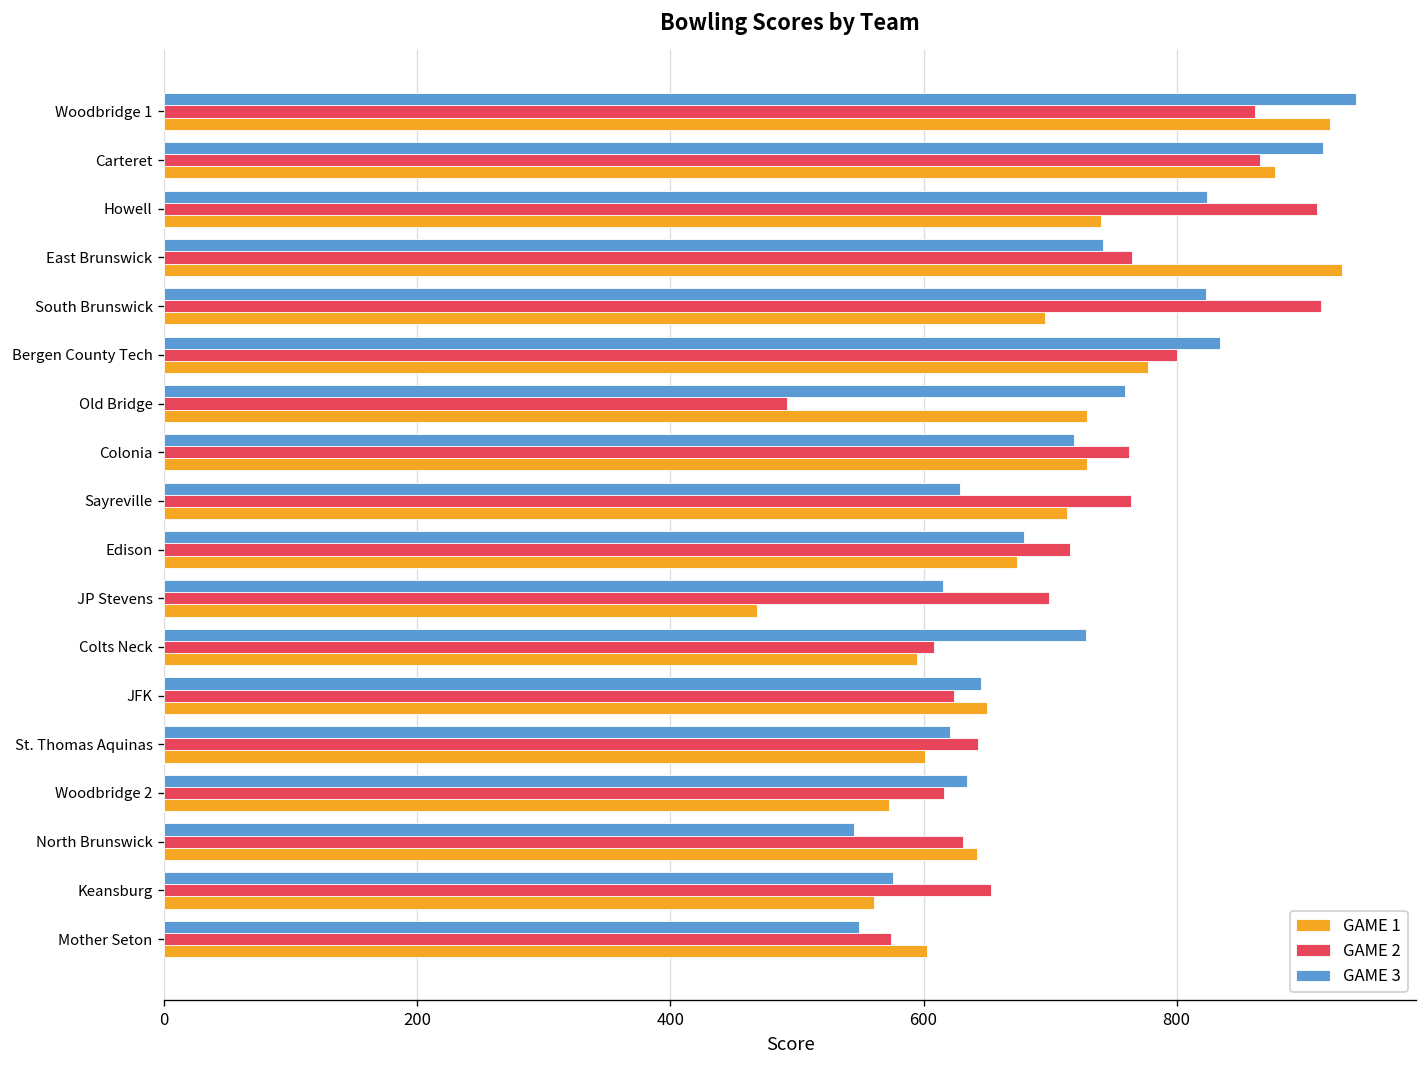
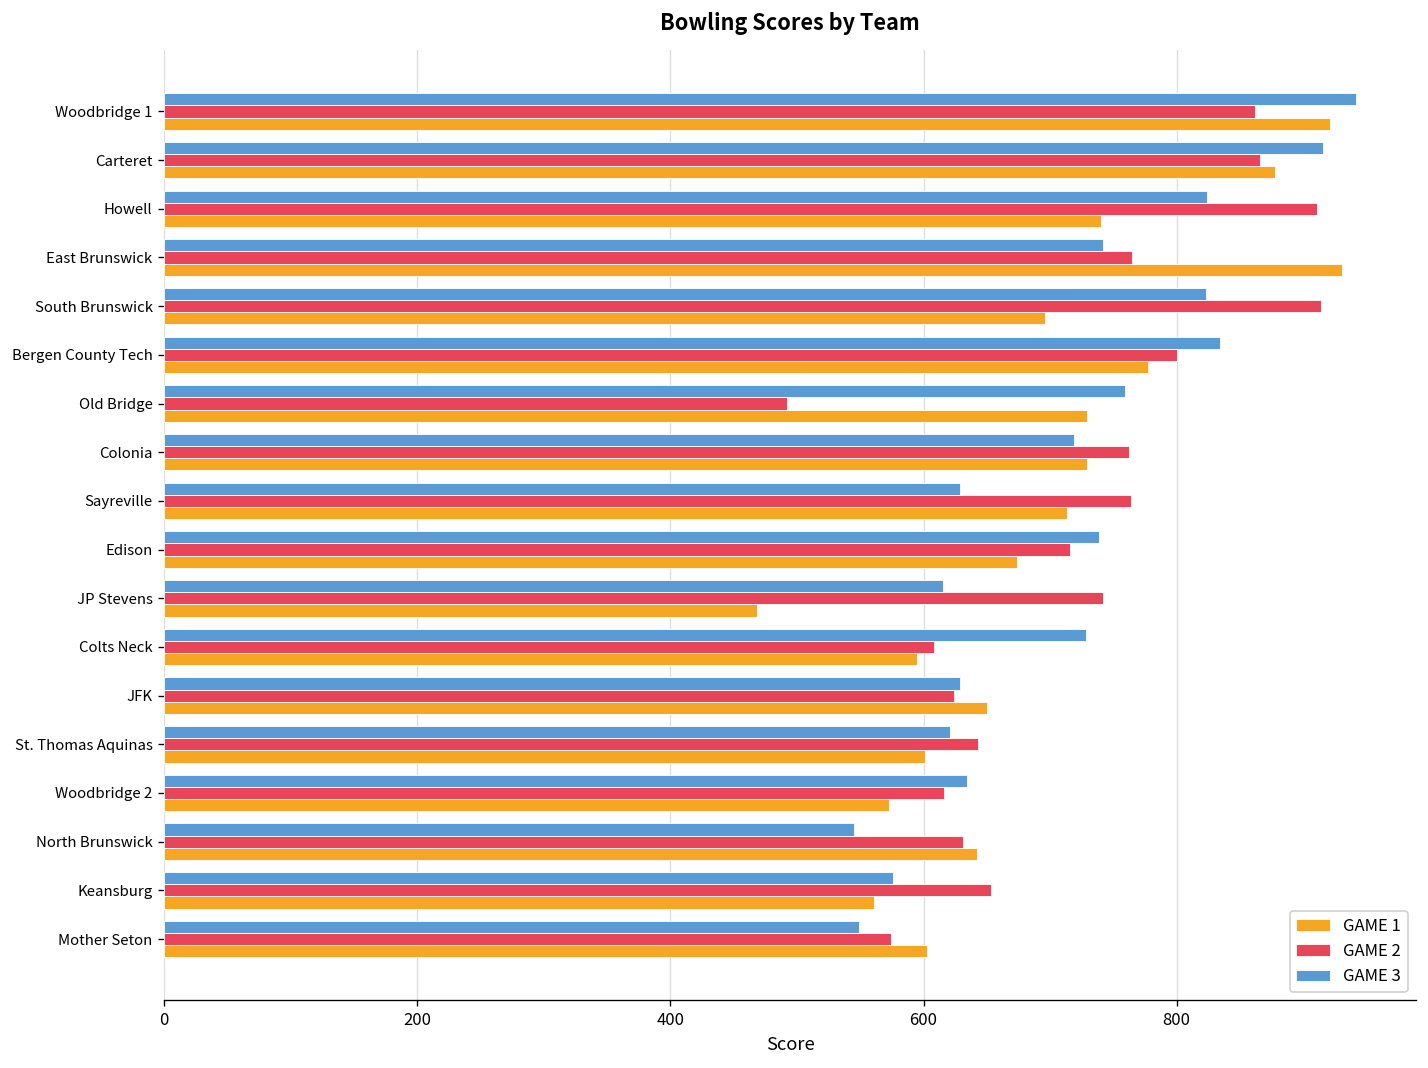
GAME 3, Edison: 679 -> 739
GAME 2, JP Stevens: 699 -> 742
GAME 3, JFK: 645 -> 629
